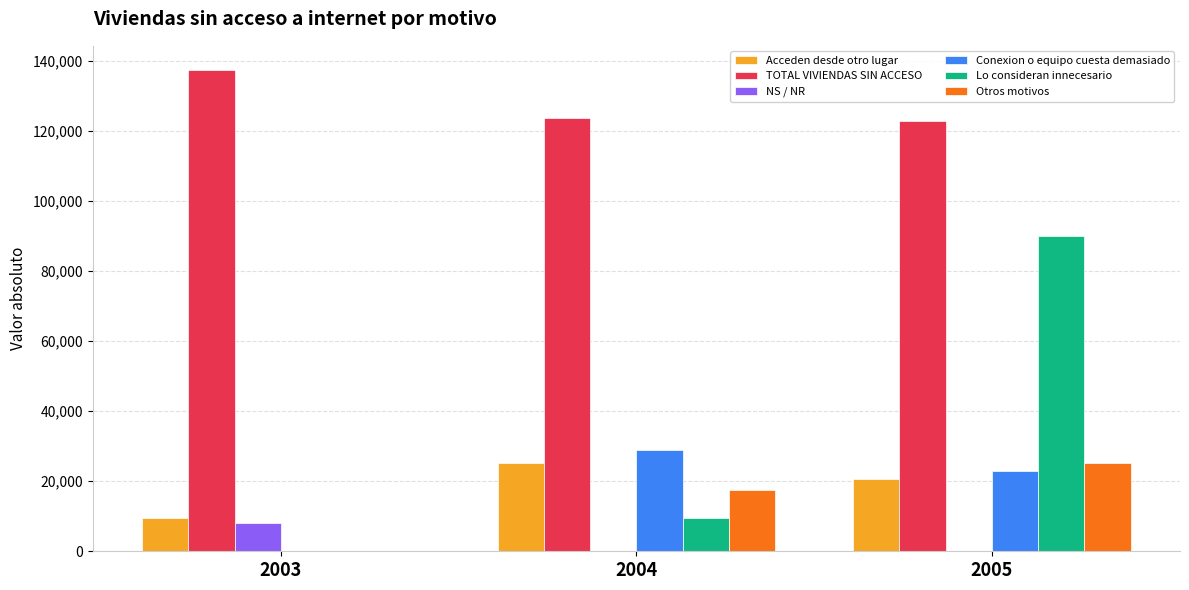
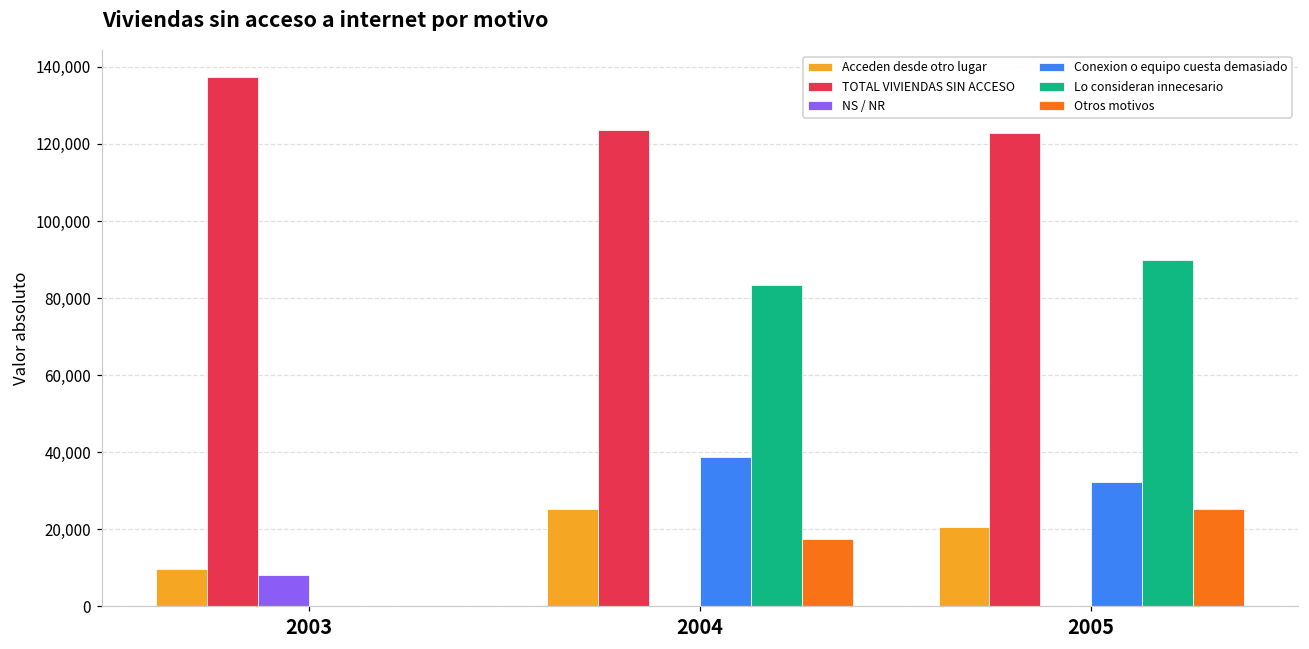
Conexion o equipo cuesta demasiado, 2004: 29,000 -> 39,000
Lo consideran innecesario, 2004: 10,000 -> 83,000
Conexion o equipo cuesta demasiado, 2005: 23,000 -> 32,000
